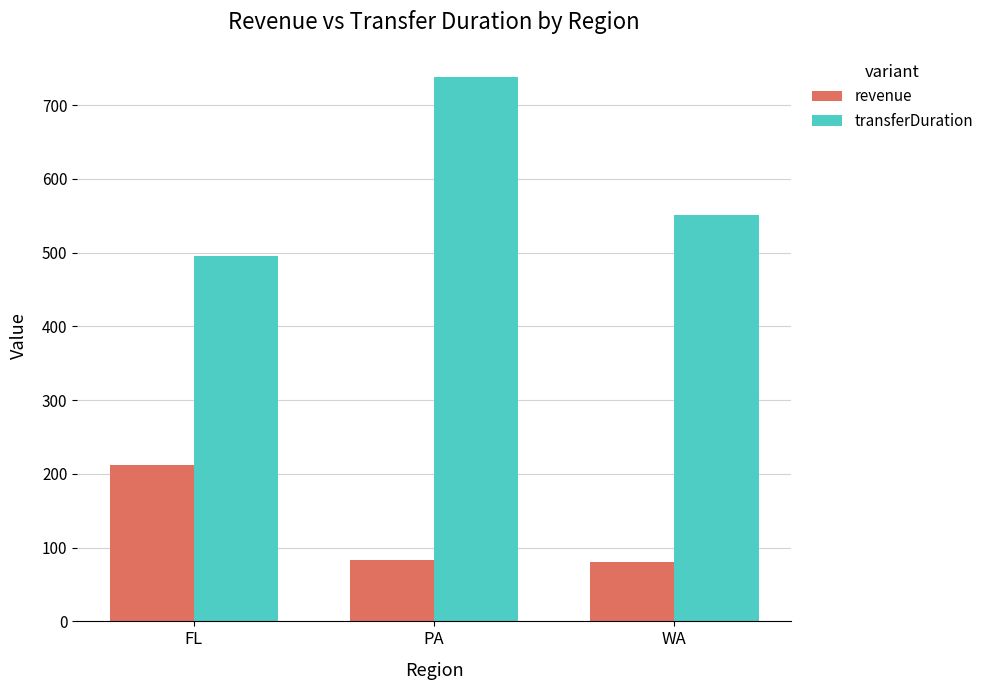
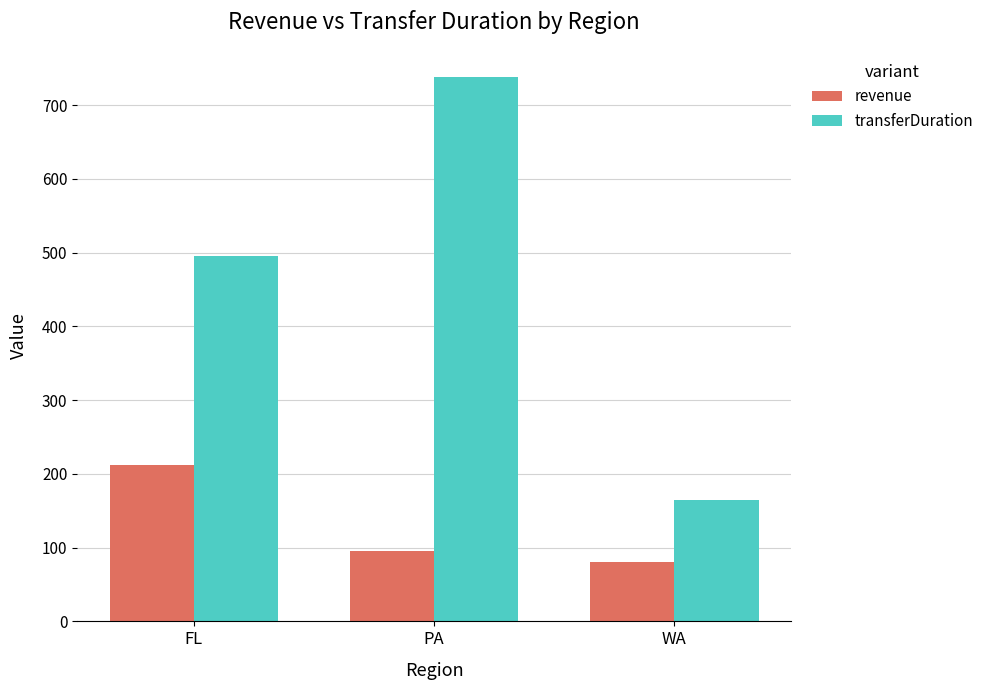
revenue, PA: 80 -> 100
transferDuration, WA: 550 -> 170
